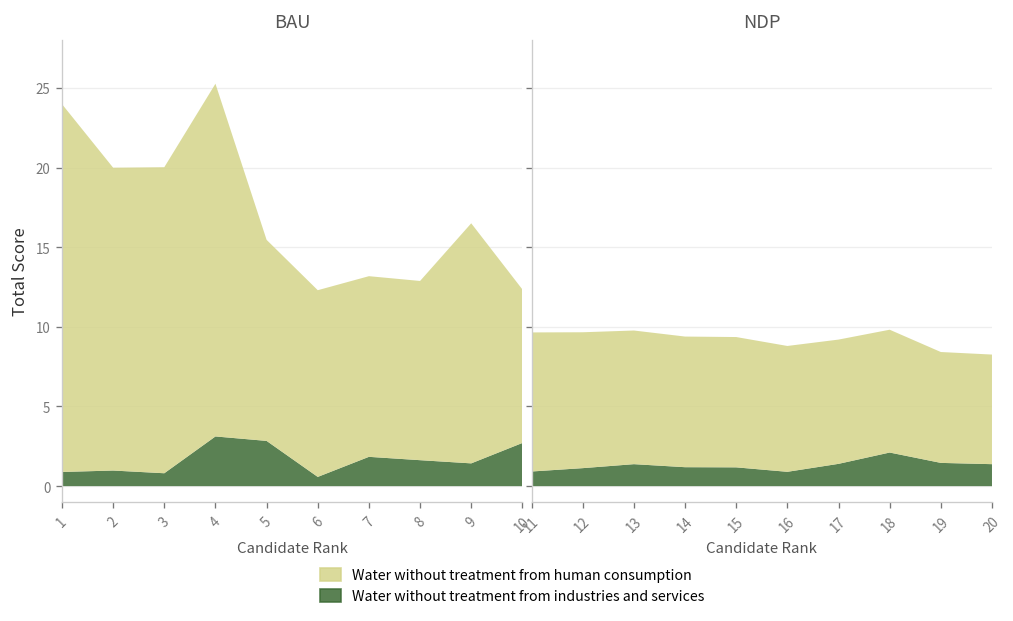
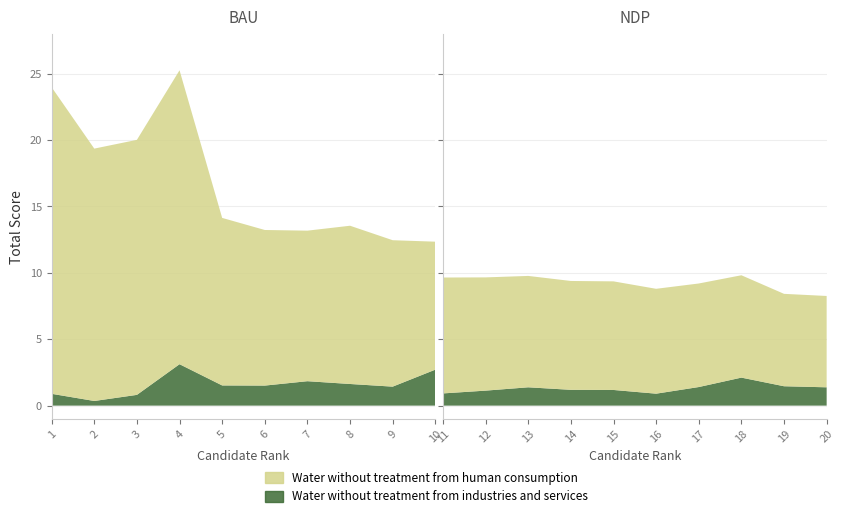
BAU, Water without treatment from industries and services, 2: 1.0 -> 0.4
BAU, Water without treatment from industries and services, 5: 2.8 -> 1.5
BAU, Water without treatment from industries and services, 6: 0.6 -> 1.5
BAU, Water without treatment from human consumption, 8: 11.3 -> 11.9
BAU, Water without treatment from human consumption, 9: 15.1 -> 11.0
